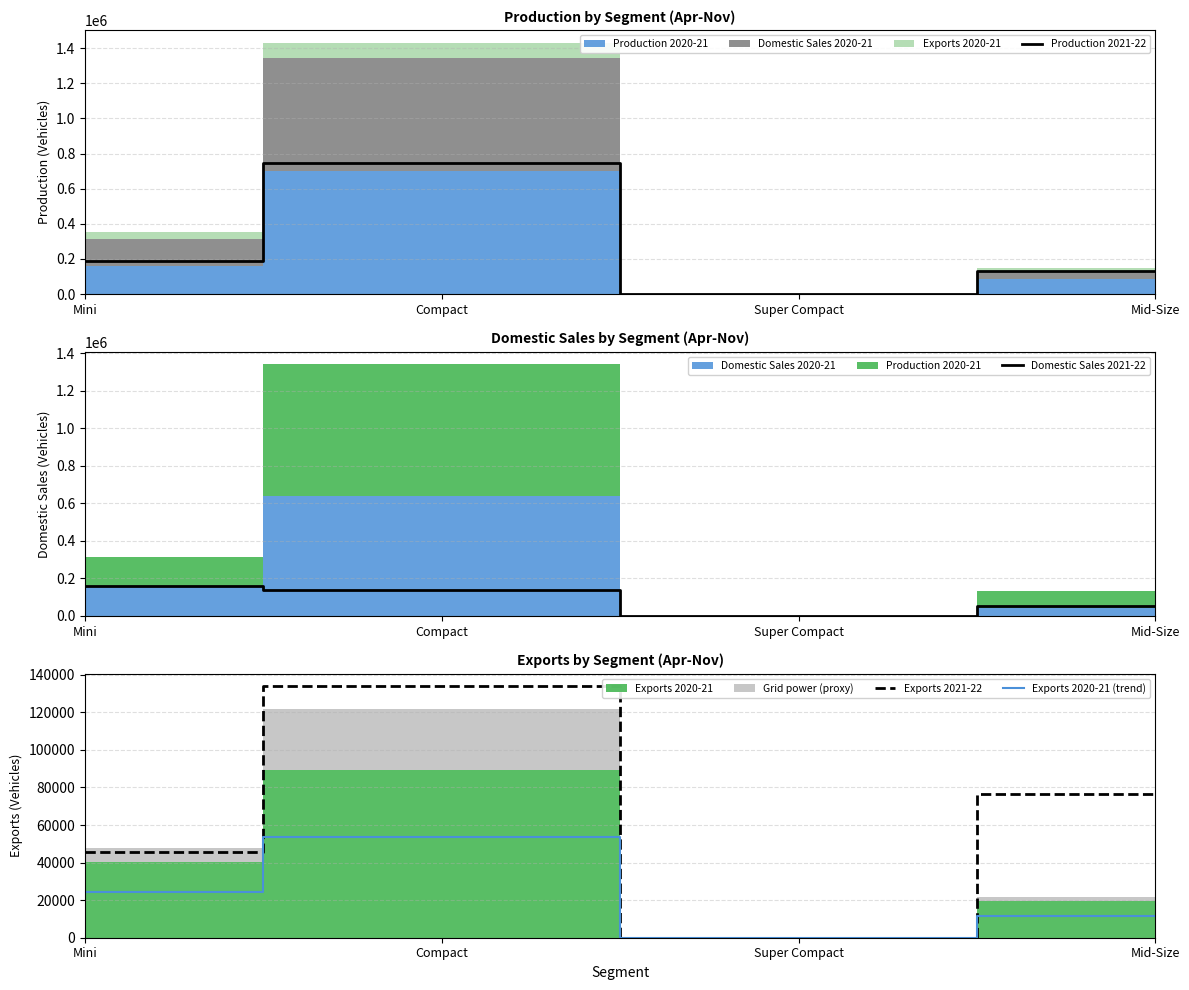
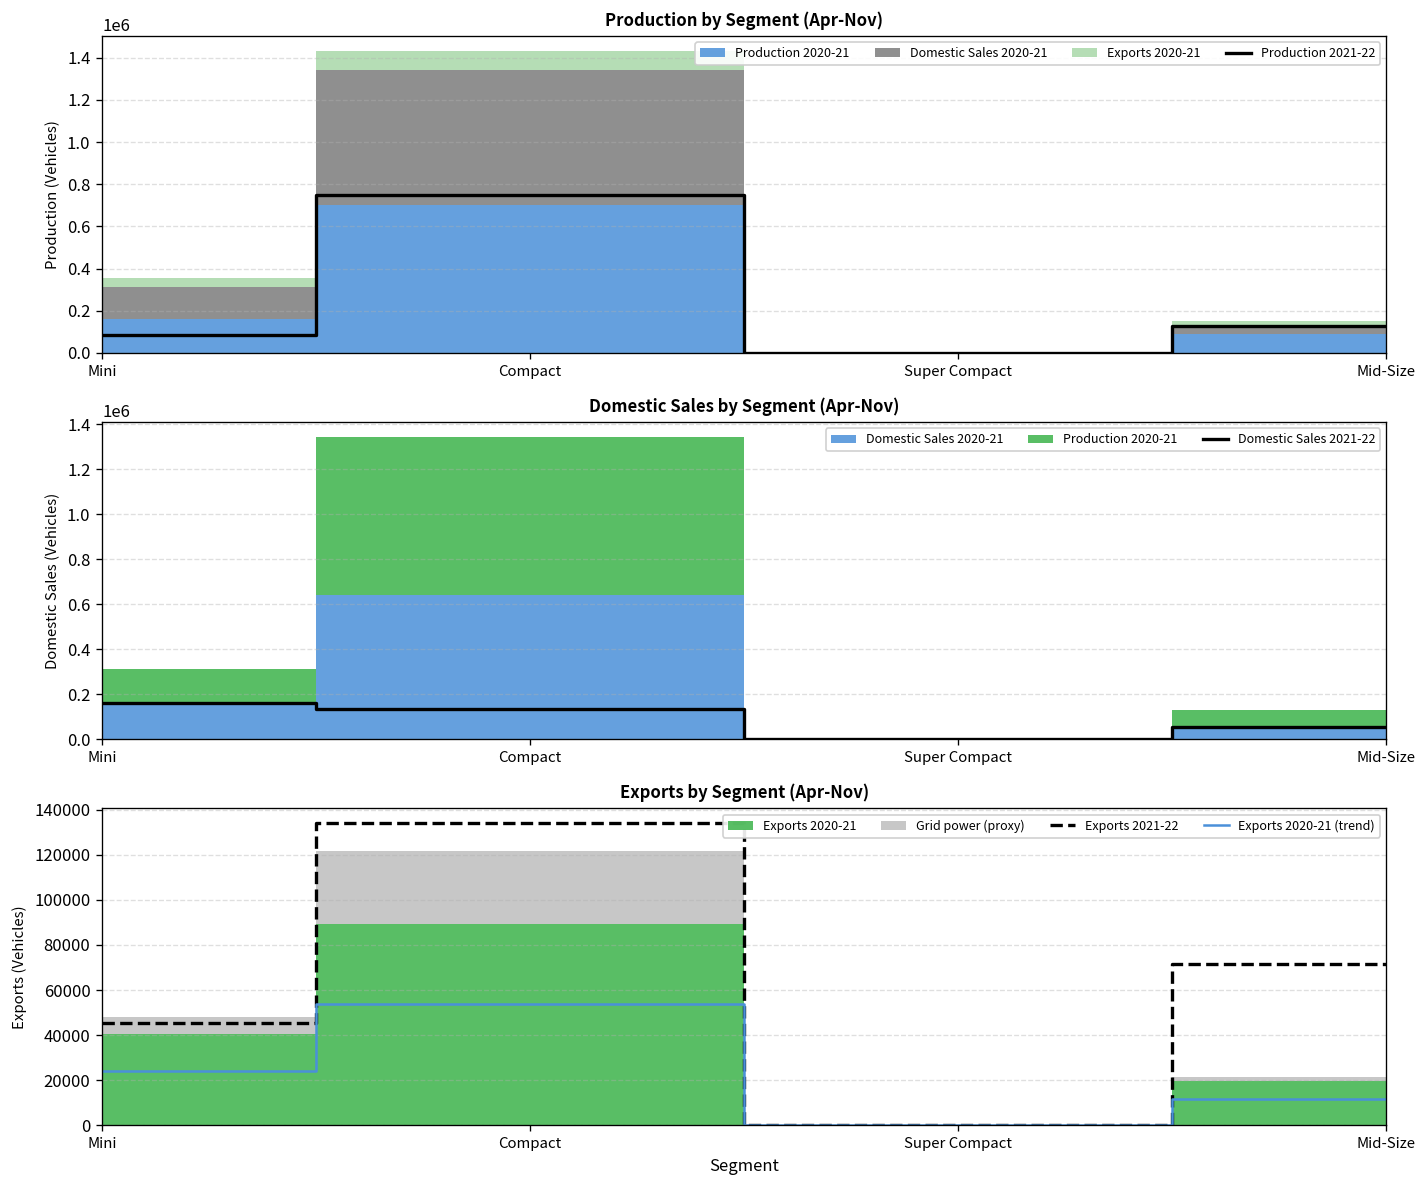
Production by Segment (Apr-Nov), Production 2021-22, Mini: 190000 -> 90000
Exports by Segment (Apr-Nov), Exports 2021-22, Mid-Size: 76000 -> 72000
